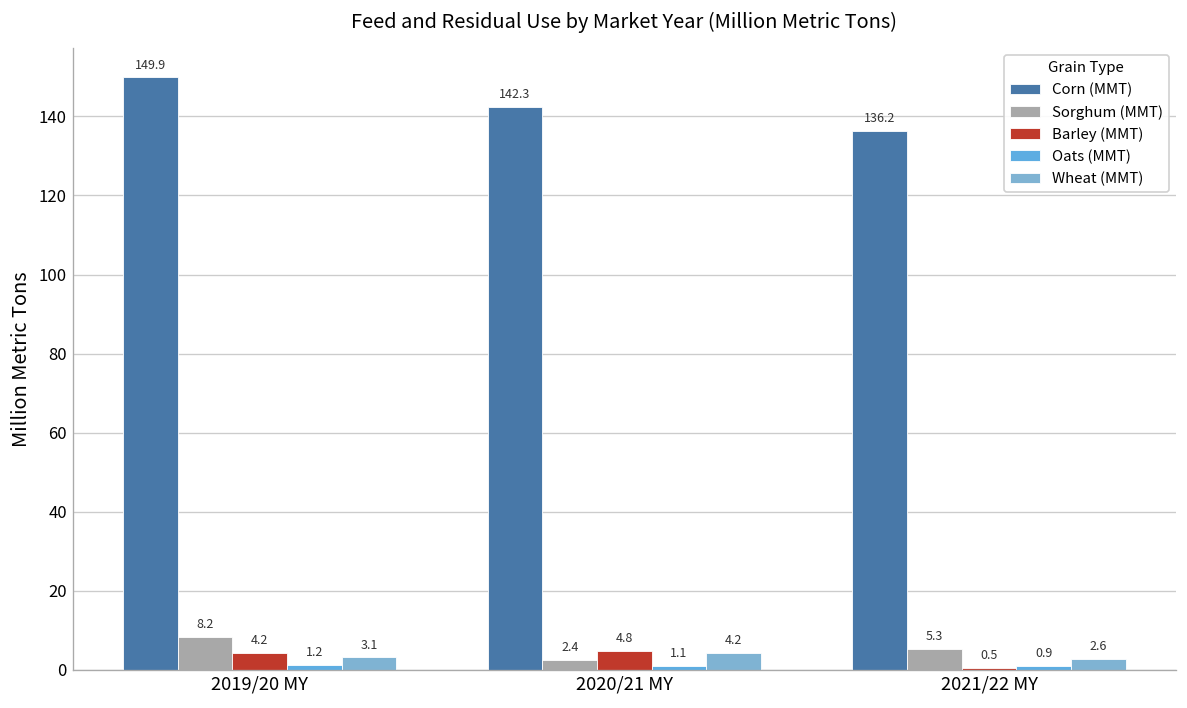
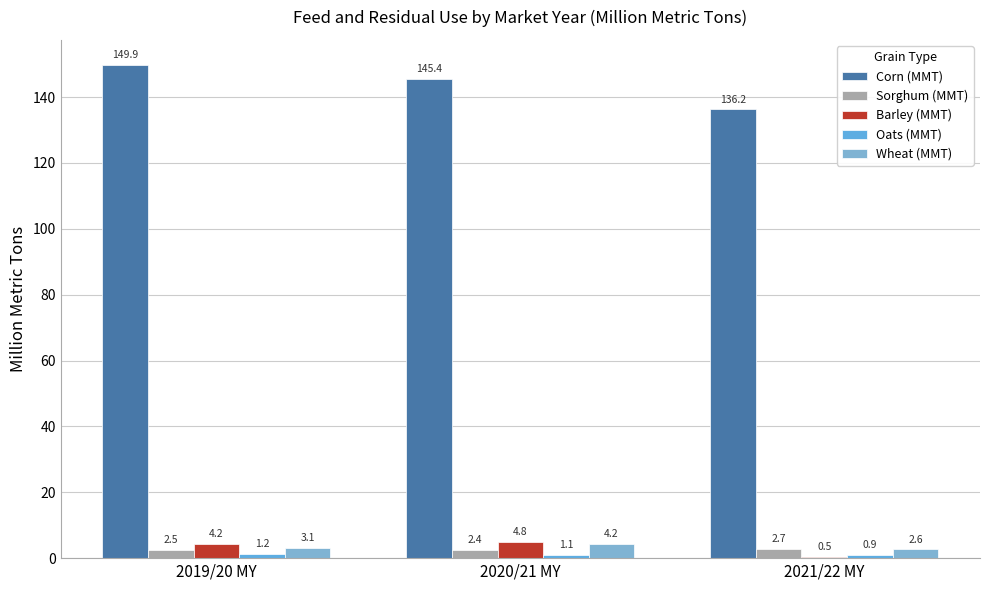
Sorghum (MMT), 2019/20 MY: 8.2 -> 2.5
Corn (MMT), 2020/21 MY: 142.3 -> 145.4
Sorghum (MMT), 2021/22 MY: 5.3 -> 2.7
